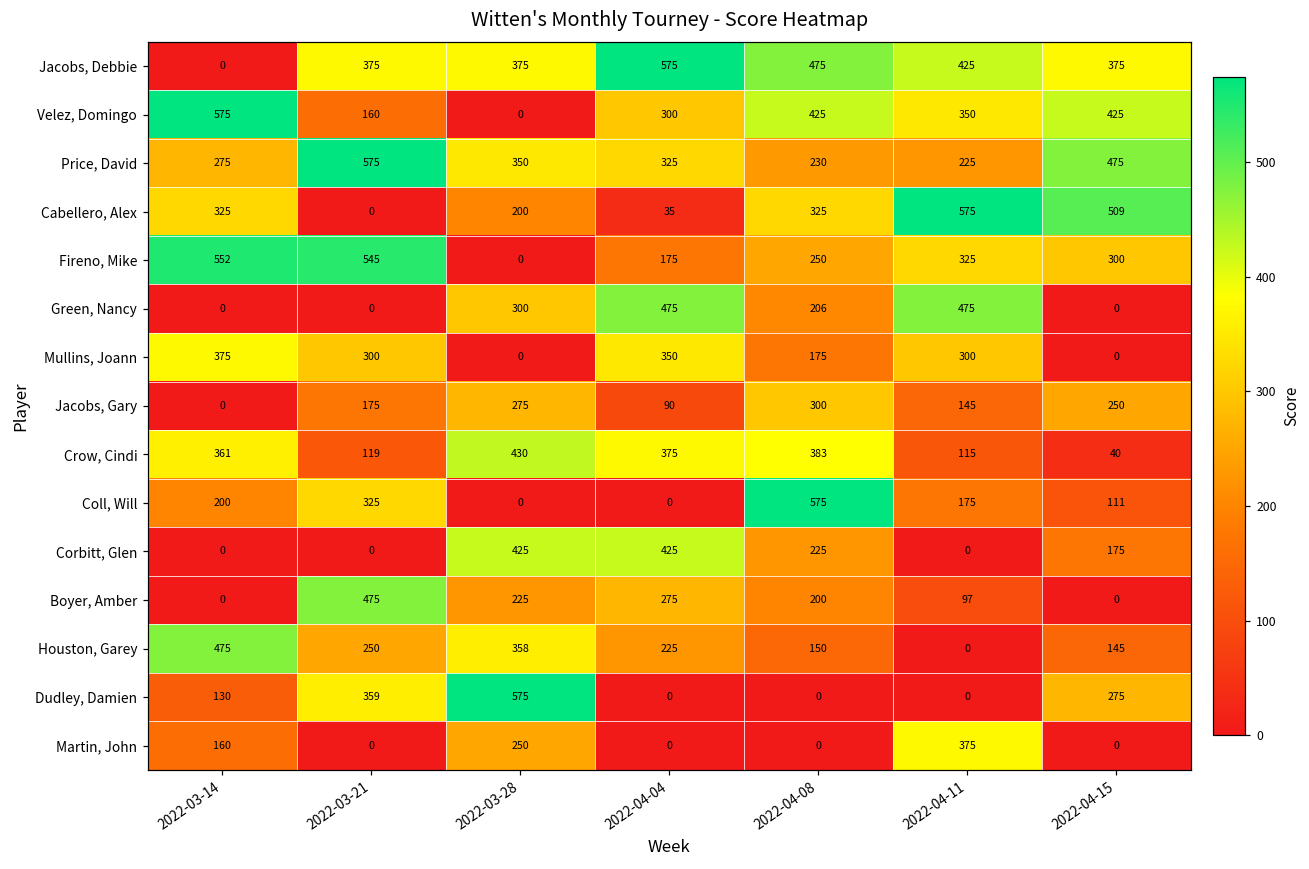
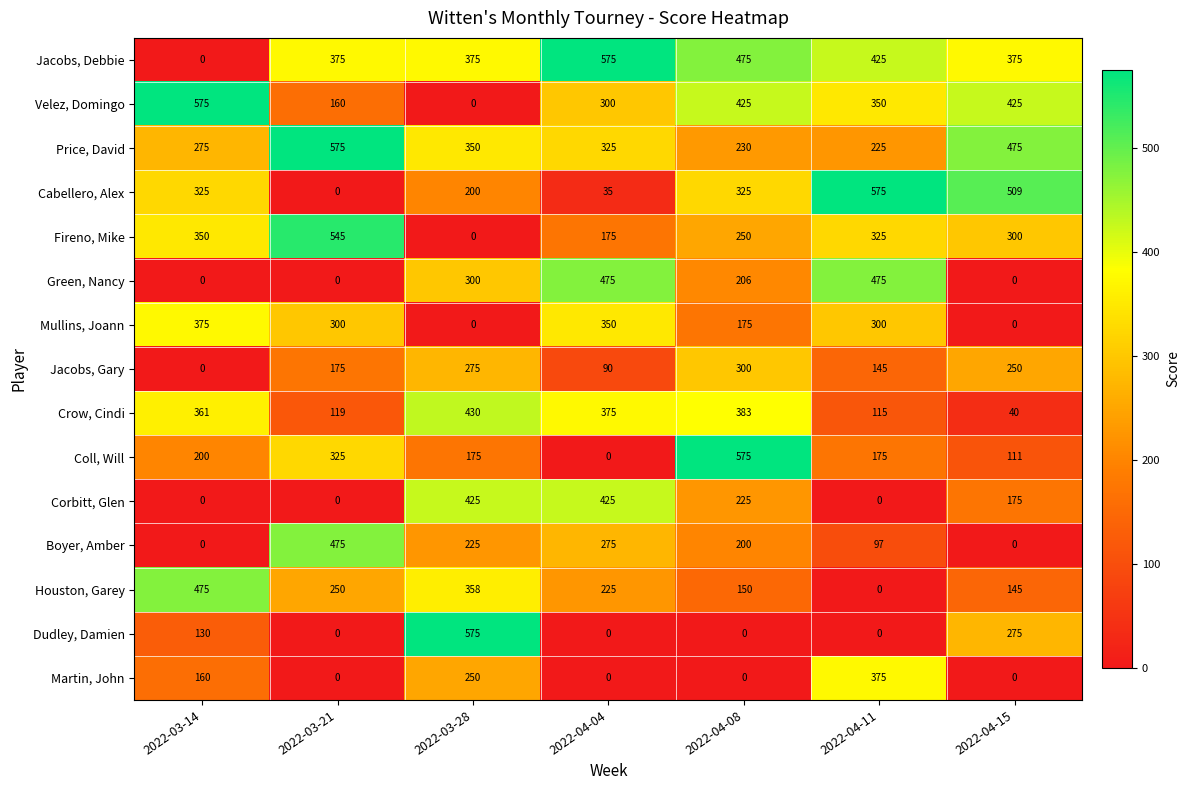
Fireno, Mike, 2022-03-14: 552 -> 350
Coll, Will, 2022-03-28: 0 -> 175
Dudley, Damien, 2022-03-21: 359 -> 0
